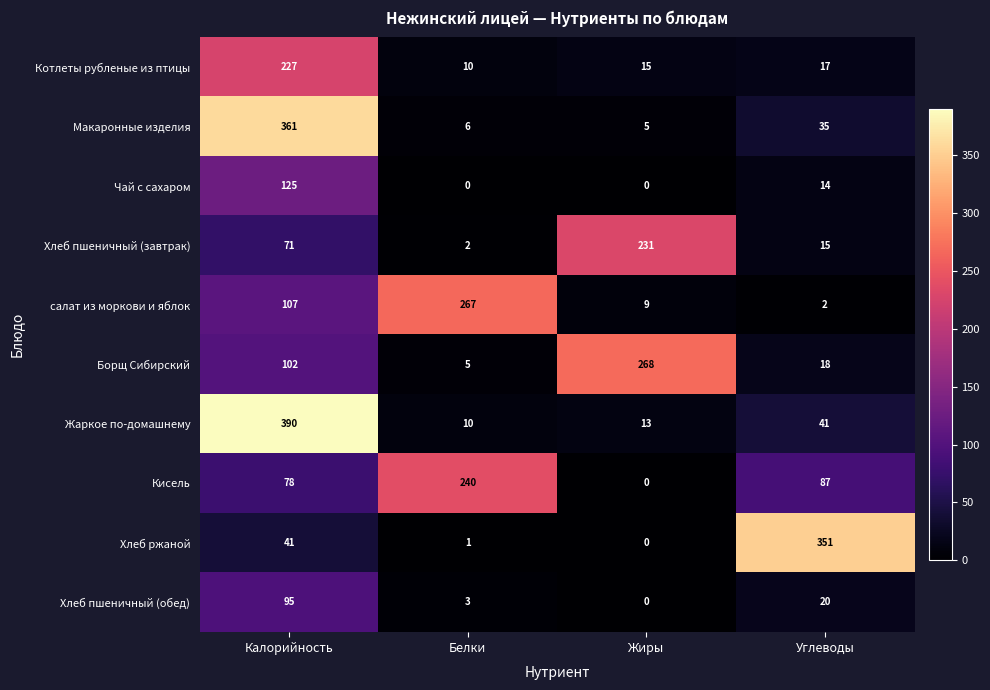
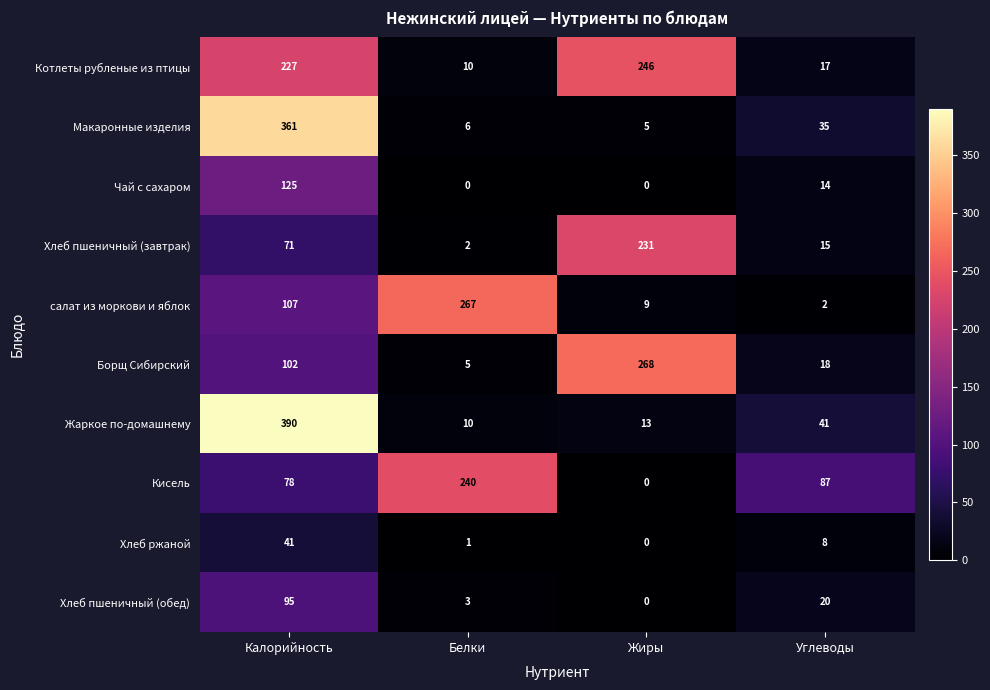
Котлеты рубленые из птицы, Жиры: 15 -> 246
Хлеб ржаной, Углеводы: 351 -> 8
